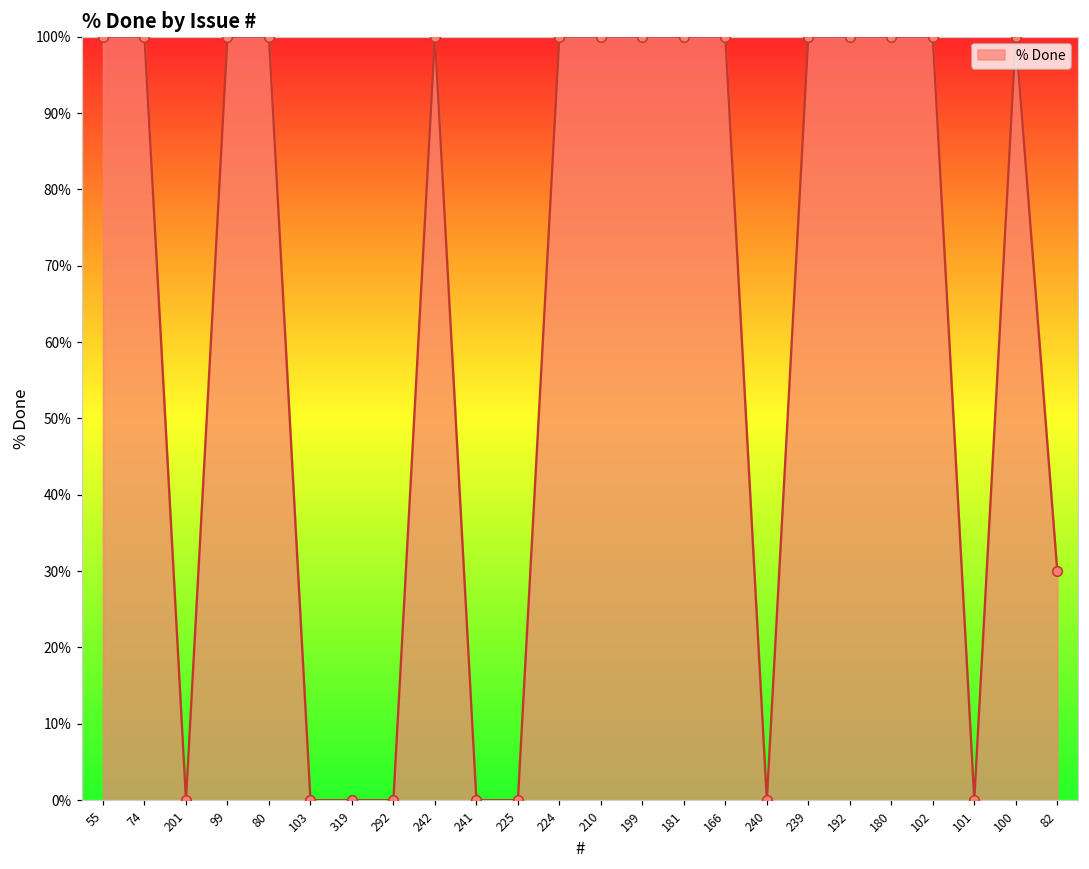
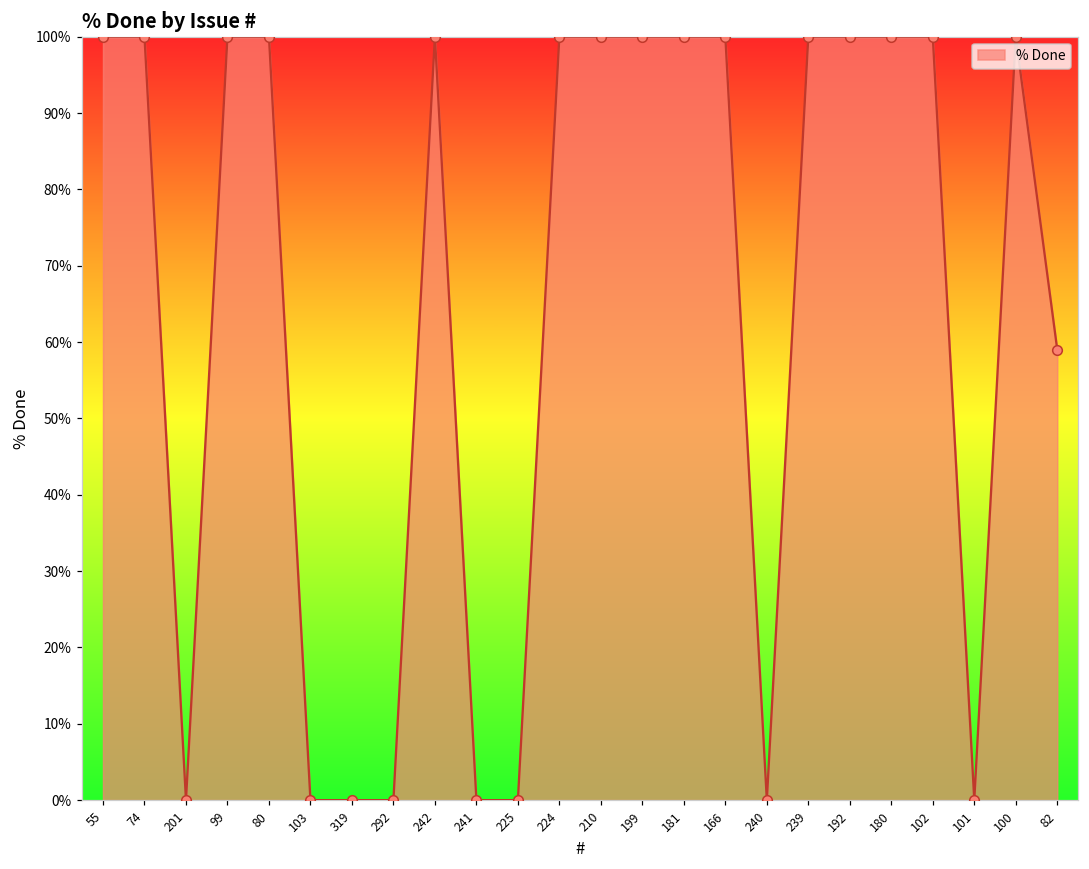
82: 30% -> 59%
